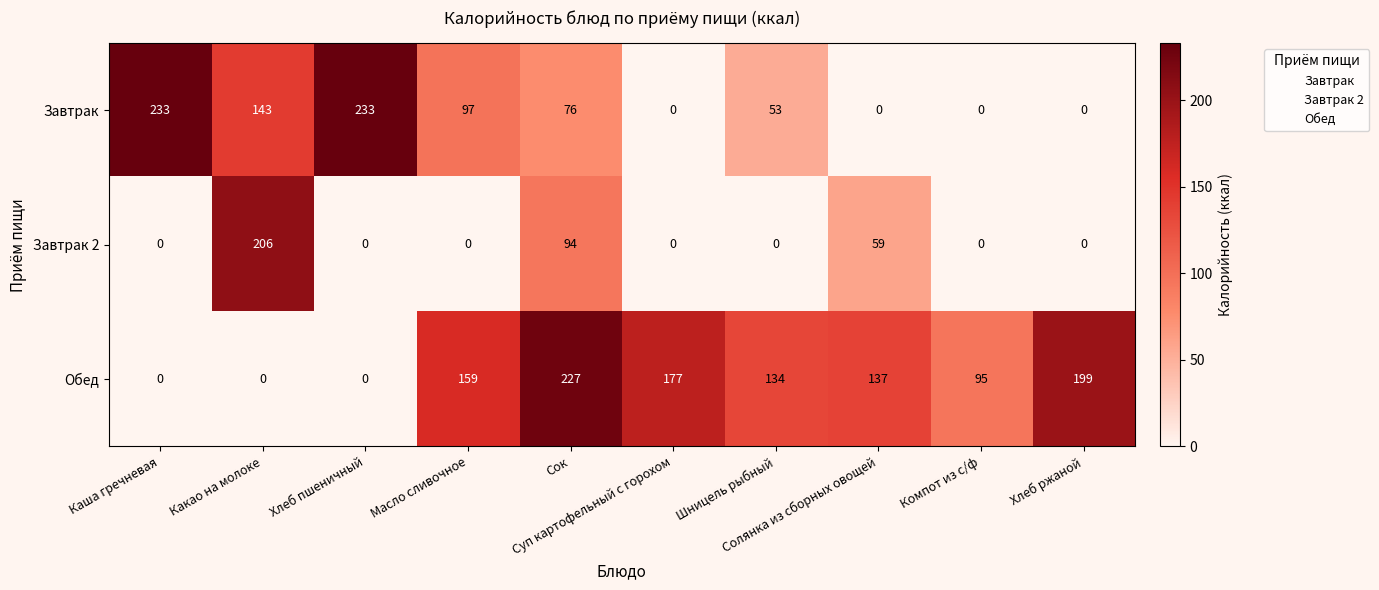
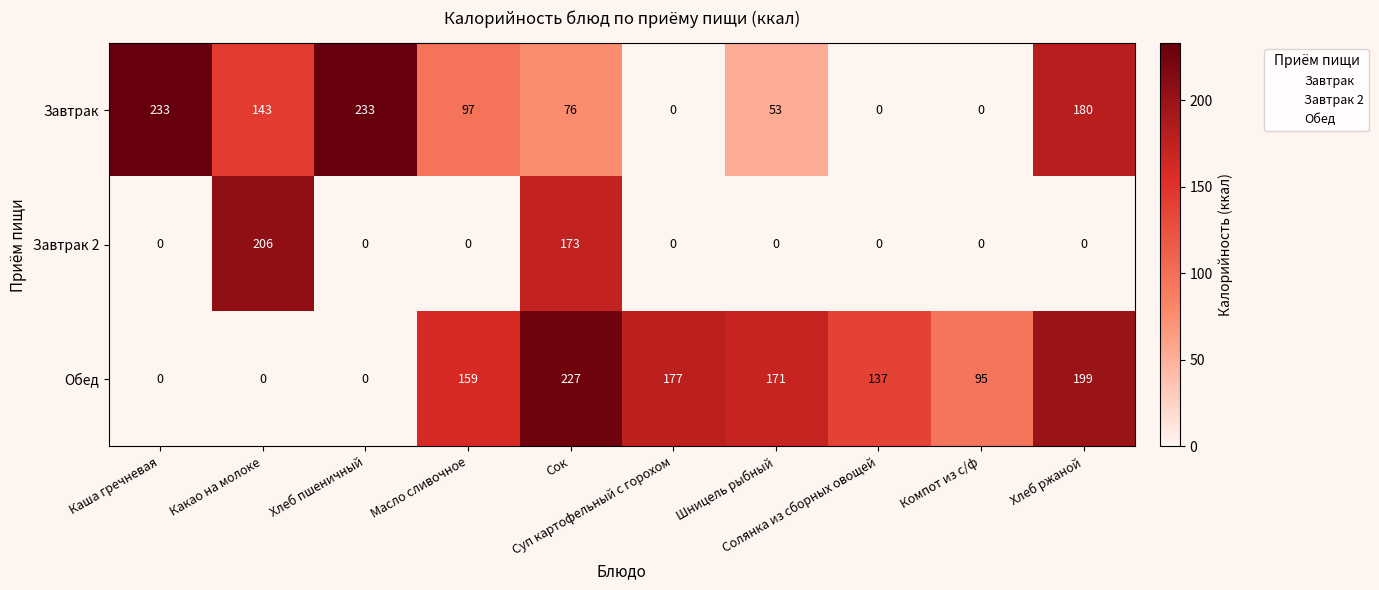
Завтрак, Хлеб ржаной: 0 -> 180
Завтрак 2, Сок: 94 -> 173
Завтрак 2, Солянка из сборных овощей: 59 -> 0
Обед, Шницель рыбный: 134 -> 171
